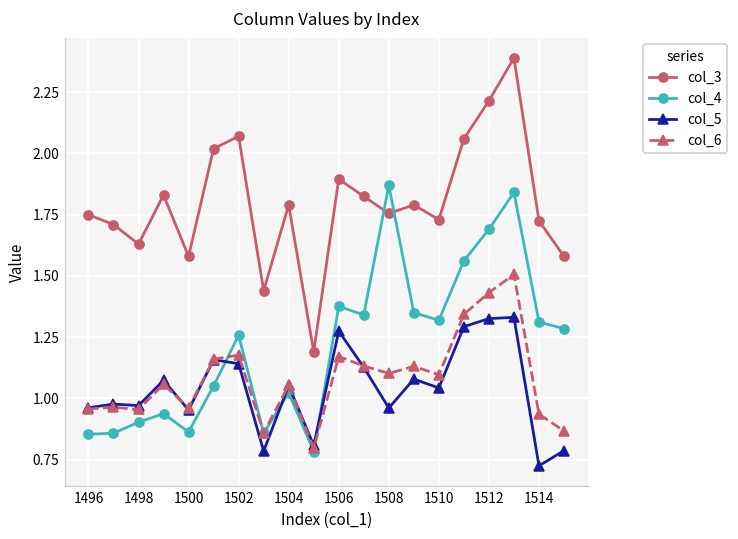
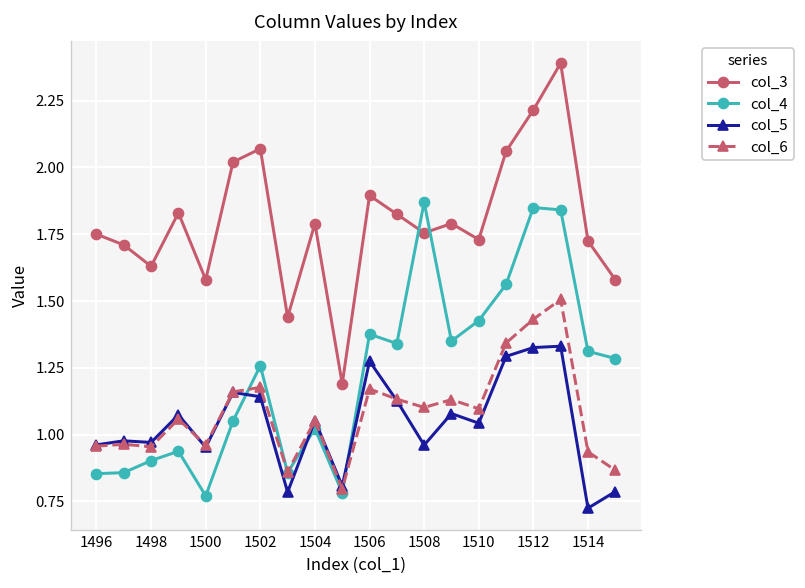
col_4, 1500: 0.86 -> 0.77
col_4, 1510: 1.32 -> 1.43
col_4, 1512: 1.69 -> 1.85
